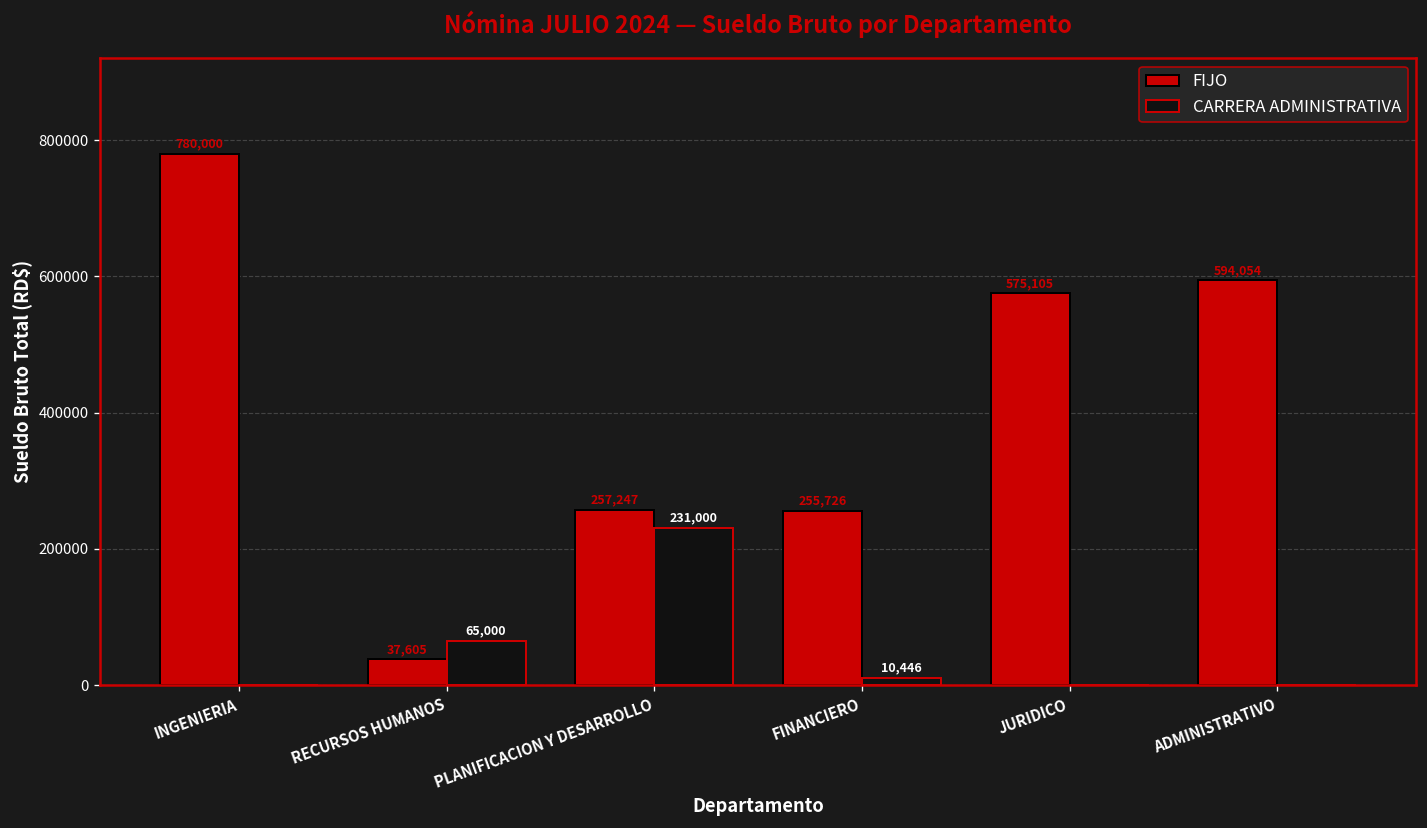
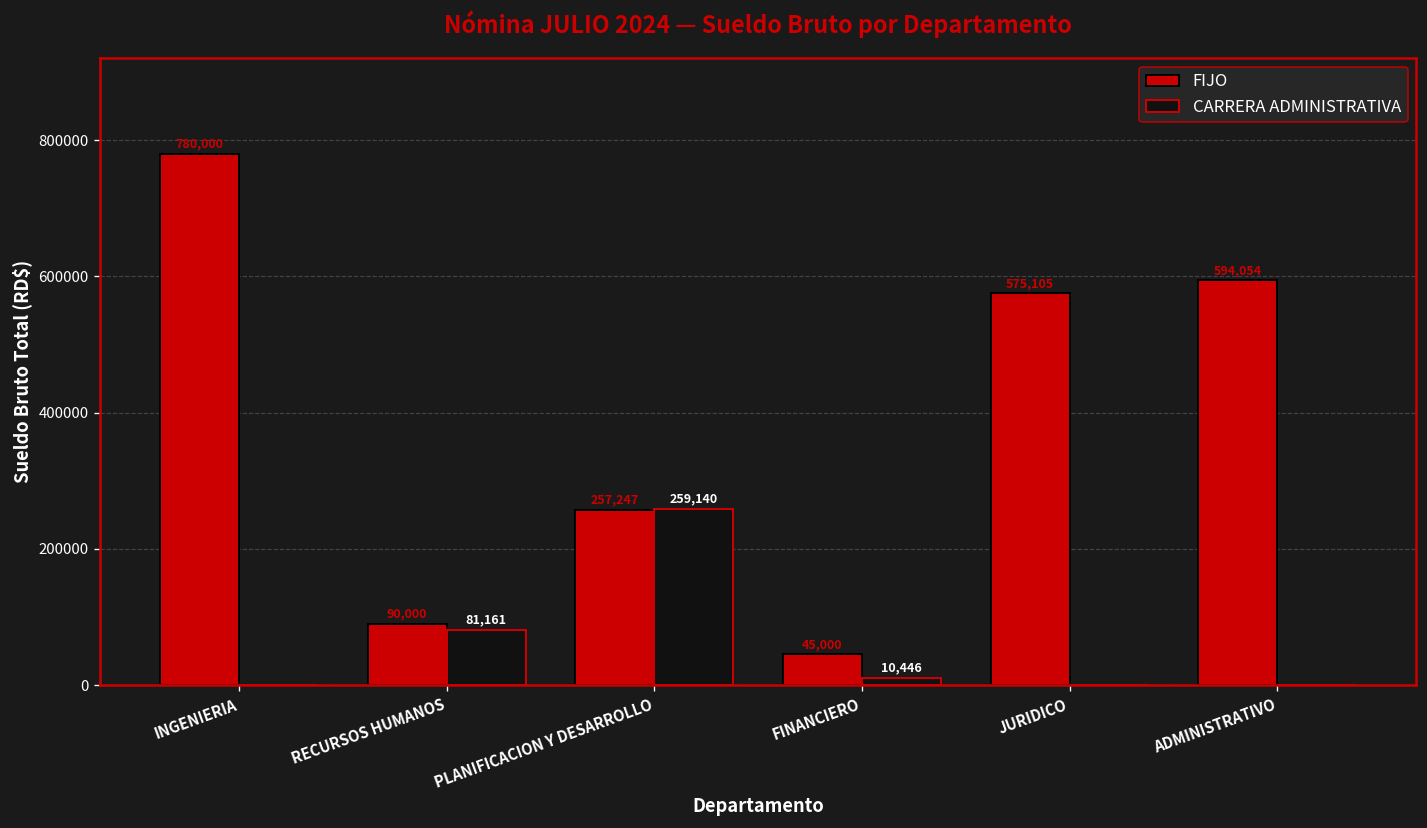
FIJO, RECURSOS HUMANOS: 37,605 -> 90,000
CARRERA ADMINISTRATIVA, RECURSOS HUMANOS: 65,000 -> 81,161
CARRERA ADMINISTRATIVA, PLANIFICACION Y DESARROLLO: 231,000 -> 259,140
FIJO, FINANCIERO: 255,726 -> 45,000
